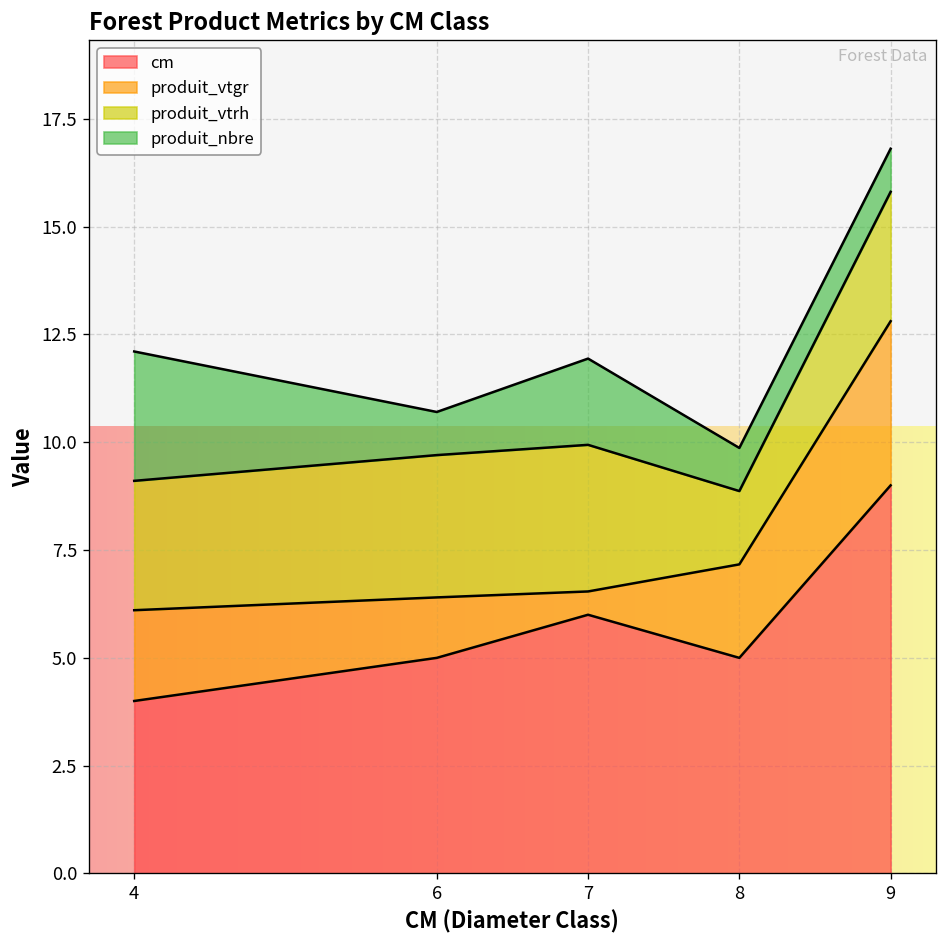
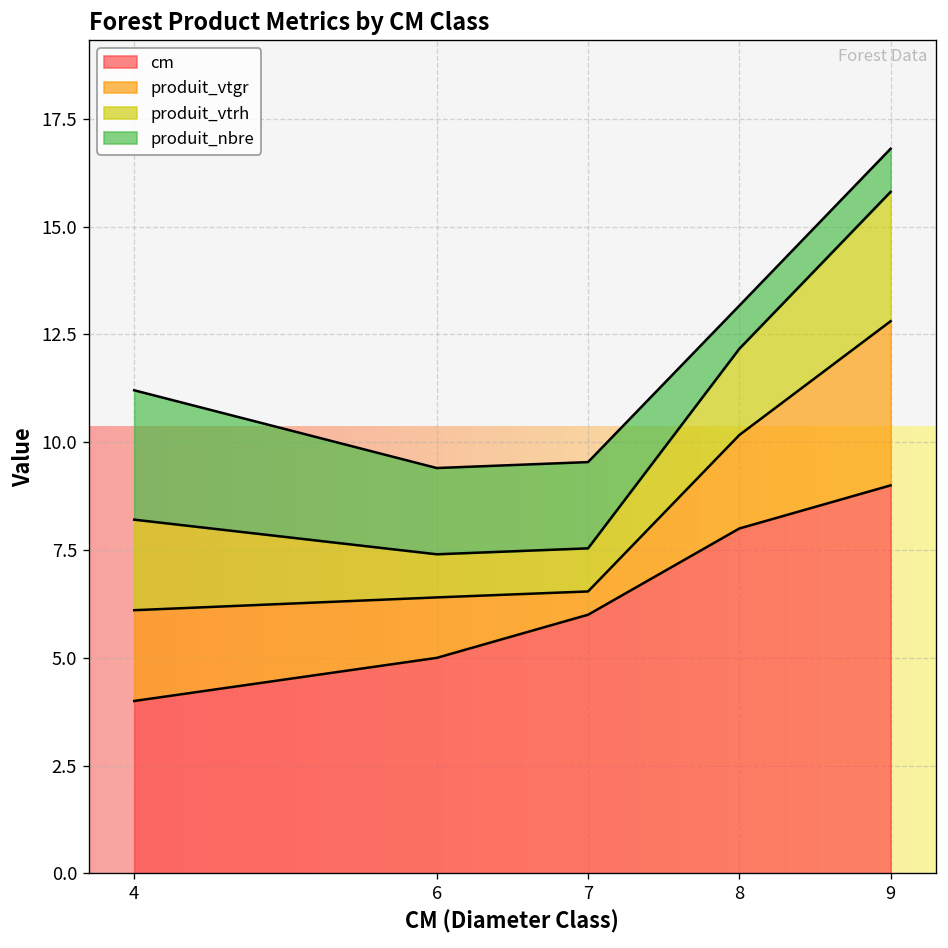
produit_vtrh, 4: 3.0 -> 2.1
produit_vtrh, 6: 3.3 -> 1.0
produit_nbre, 6: 1 -> 2
produit_vtrh, 7: 3.4 -> 1.0
cm, 8: 5 -> 8
produit_vtrh, 8: 1.7 -> 2.0
